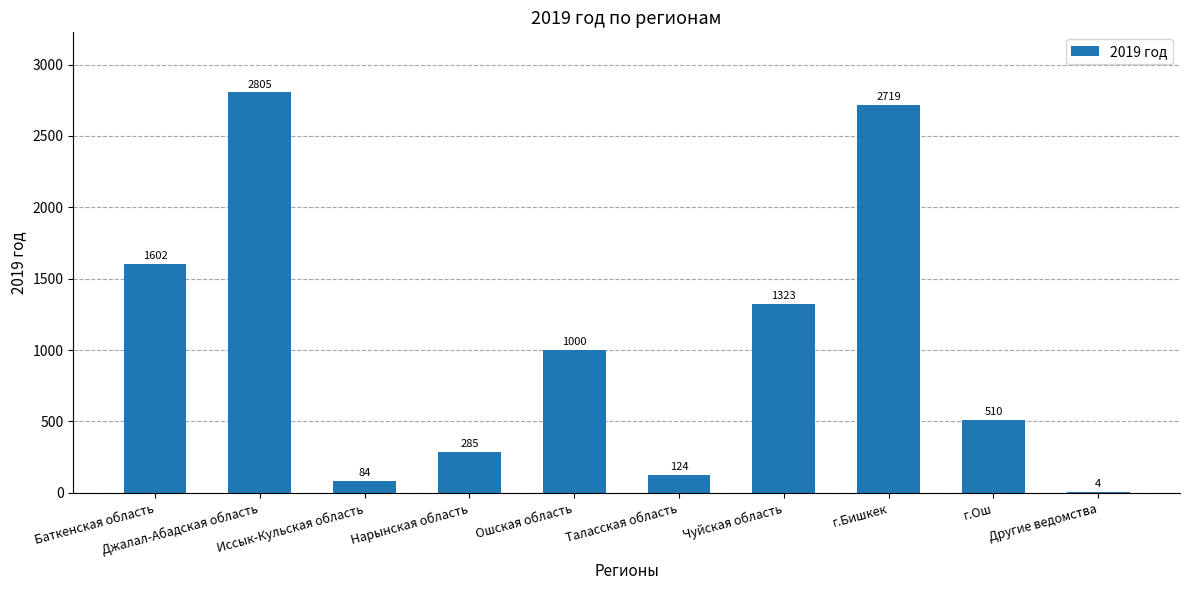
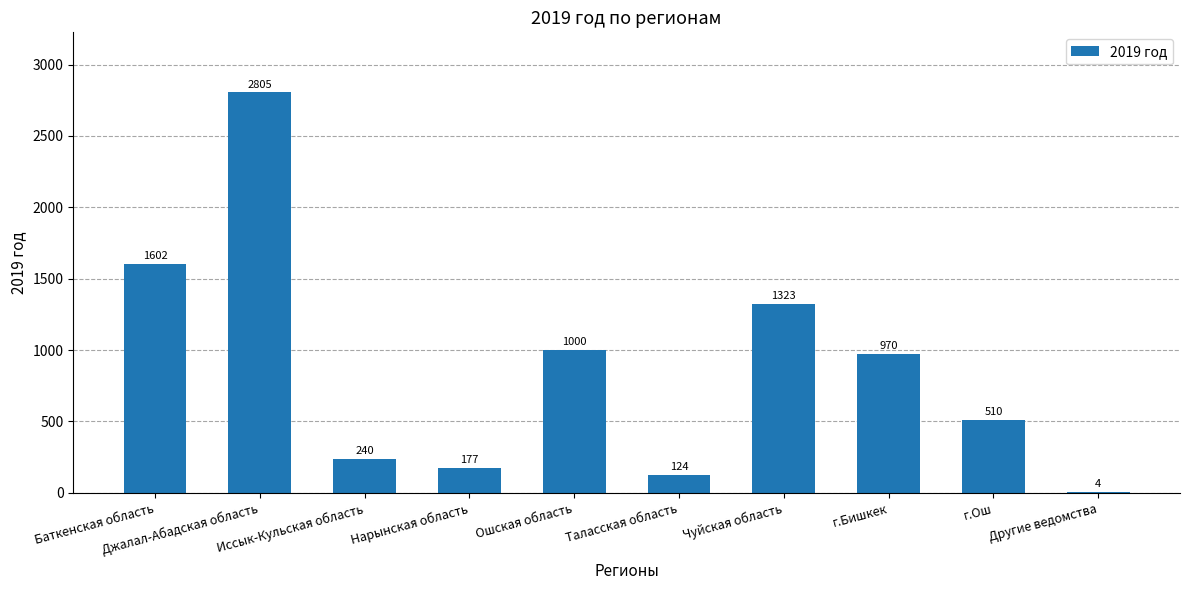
Иссык-Кульская область: 84 -> 240
Нарынская область: 285 -> 177
г.Бишкек: 2719 -> 970
